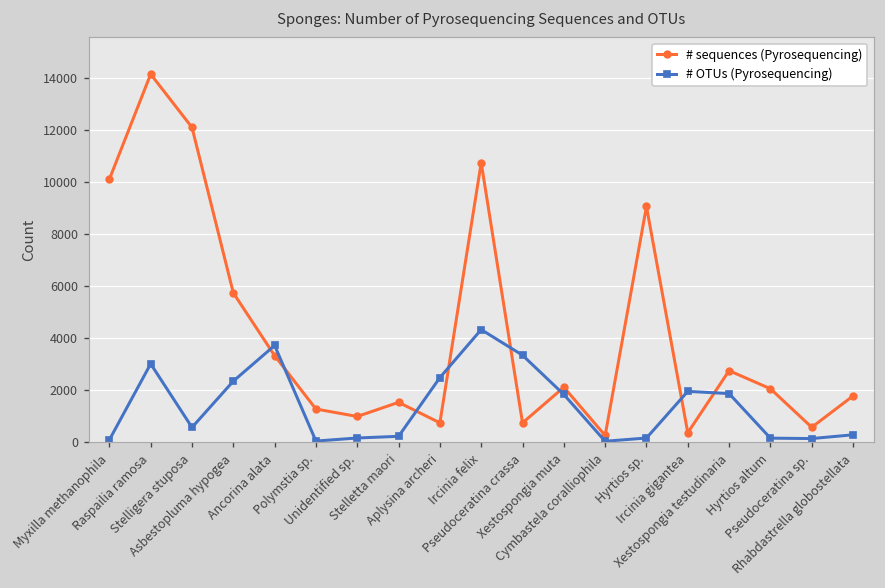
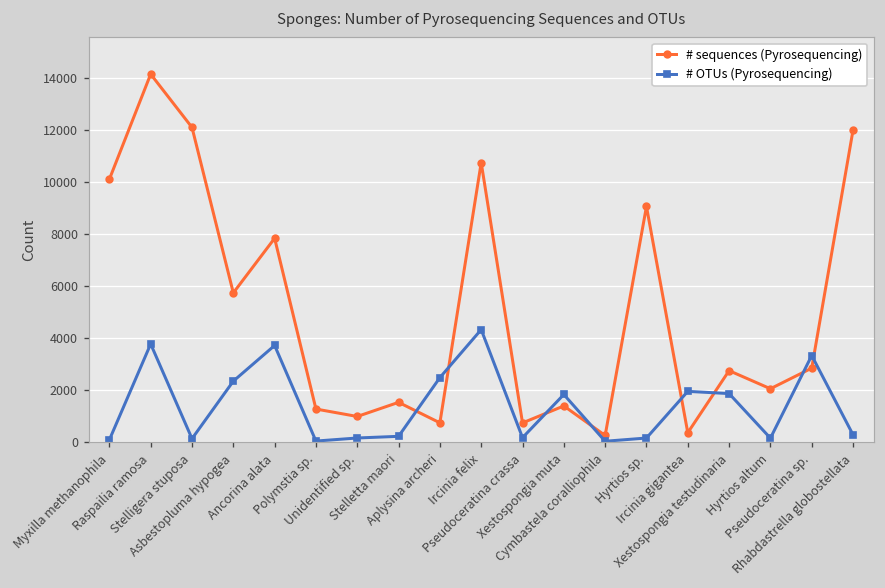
# OTUs (Pyrosequencing), Raspailia ramosa: 3000 -> 3800
# OTUs (Pyrosequencing), Stelligera stuposa: 600 -> 100
# sequences (Pyrosequencing), Ancorina alata: 3300 -> 7800
# OTUs (Pyrosequencing), Pseudoceratina crassa: 3300 -> 200
# sequences (Pyrosequencing), Xestospongia muta: 2100 -> 1400
# sequences (Pyrosequencing), Pseudoceratina sp.: 600 -> 2800
# OTUs (Pyrosequencing), Pseudoceratina sp.: 100 -> 3300
# sequences (Pyrosequencing), Rhabdastrella globostellata: 1800 -> 12000
